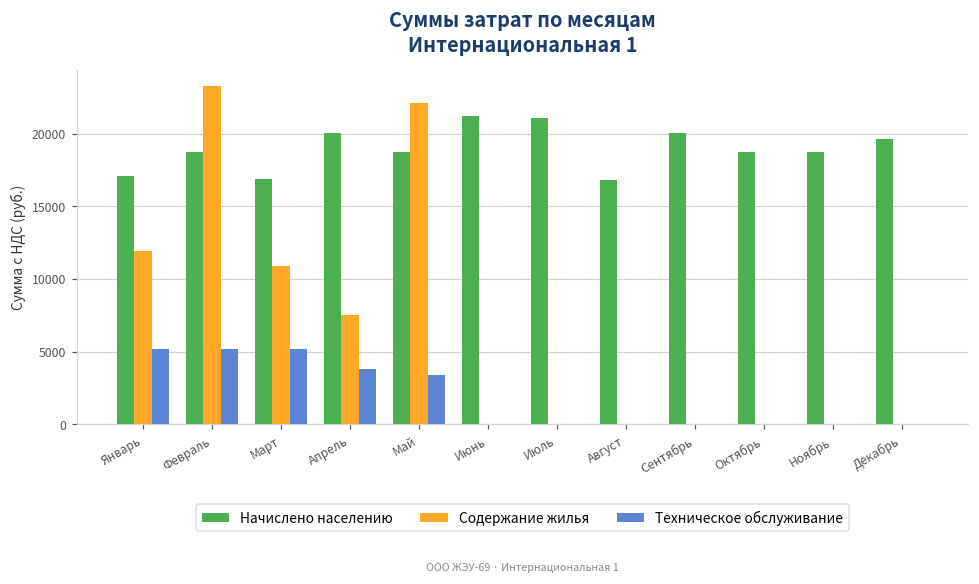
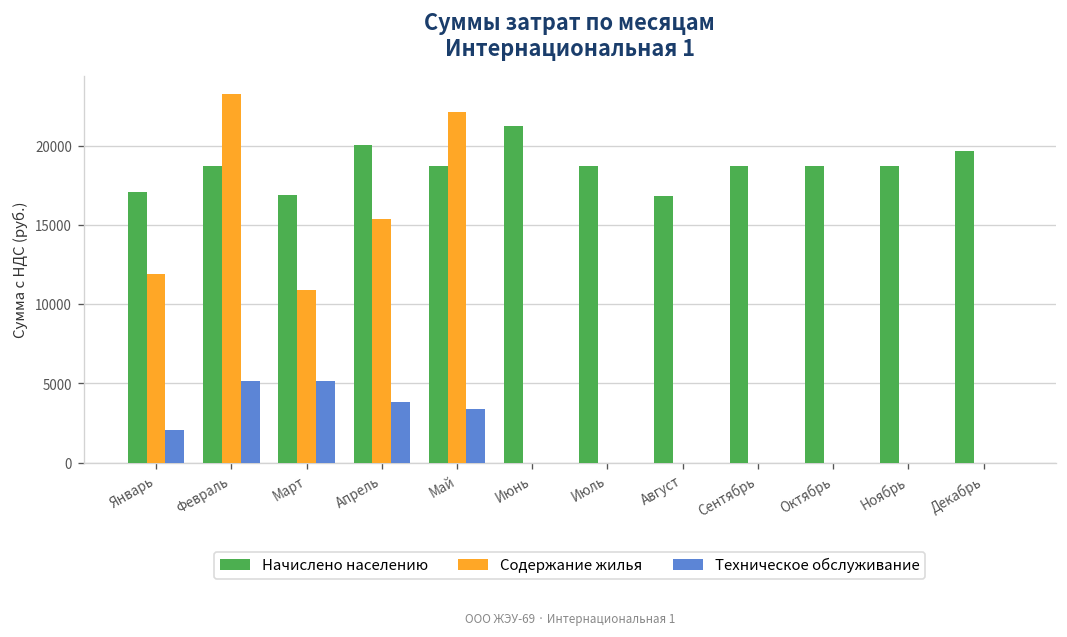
Техническое обслуживание, Январь: 5200 -> 2100
Содержание жилья, Апрель: 7600 -> 15400
Начислено населению, Июль: 21100 -> 18700
Начислено населению, Сентябрь: 20100 -> 18700
